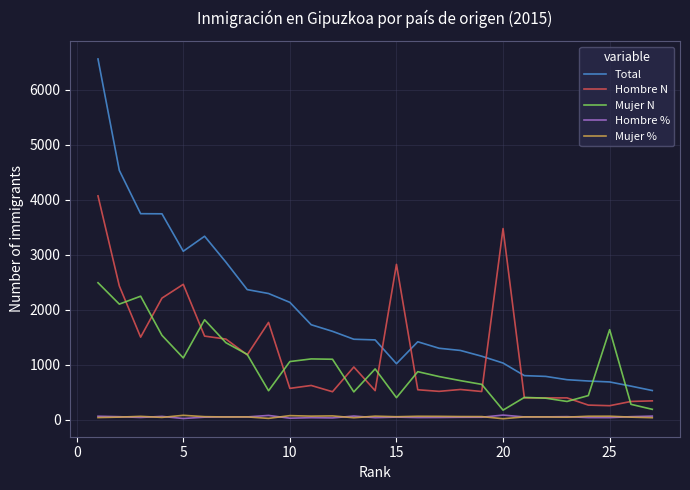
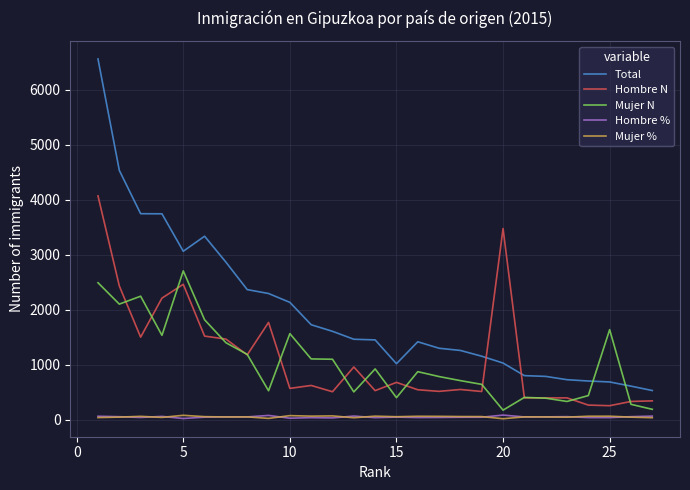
Mujer N, 5: 1100 -> 2700
Mujer N, 10: 1100 -> 1600
Hombre N, 15: 2800 -> 700
